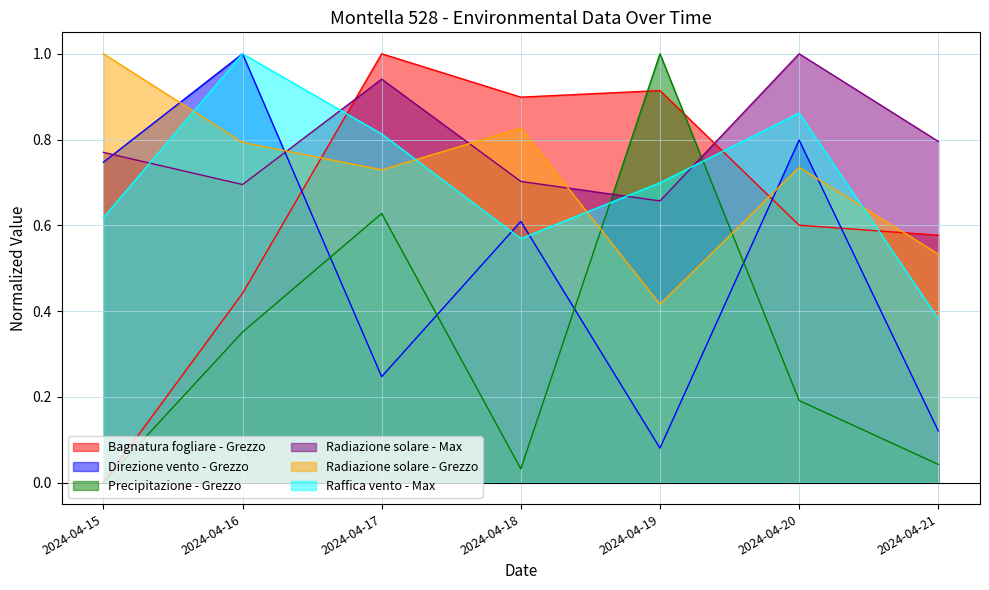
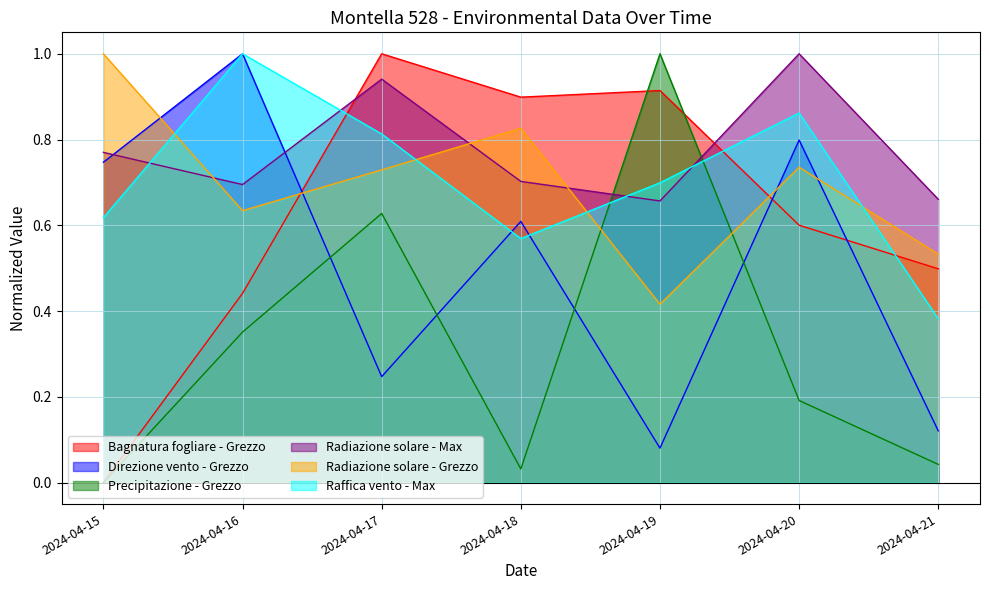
Radiazione solare - Grezzo, 2024-04-16: 0.79 -> 0.63
Bagnatura fogliare - Grezzo, 2024-04-21: 0.58 -> 0.50
Radiazione solare - Max, 2024-04-21: 0.80 -> 0.66
